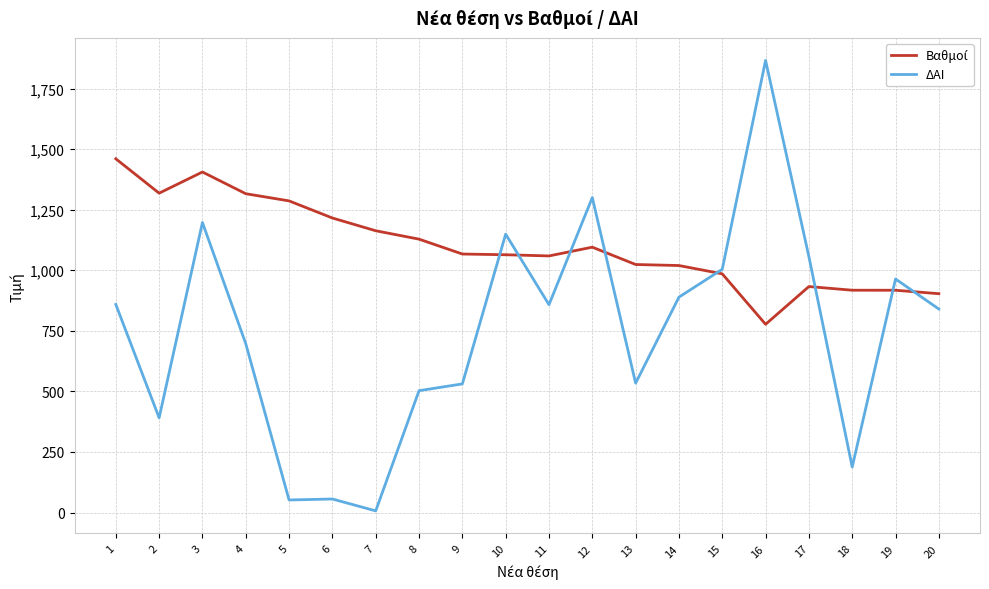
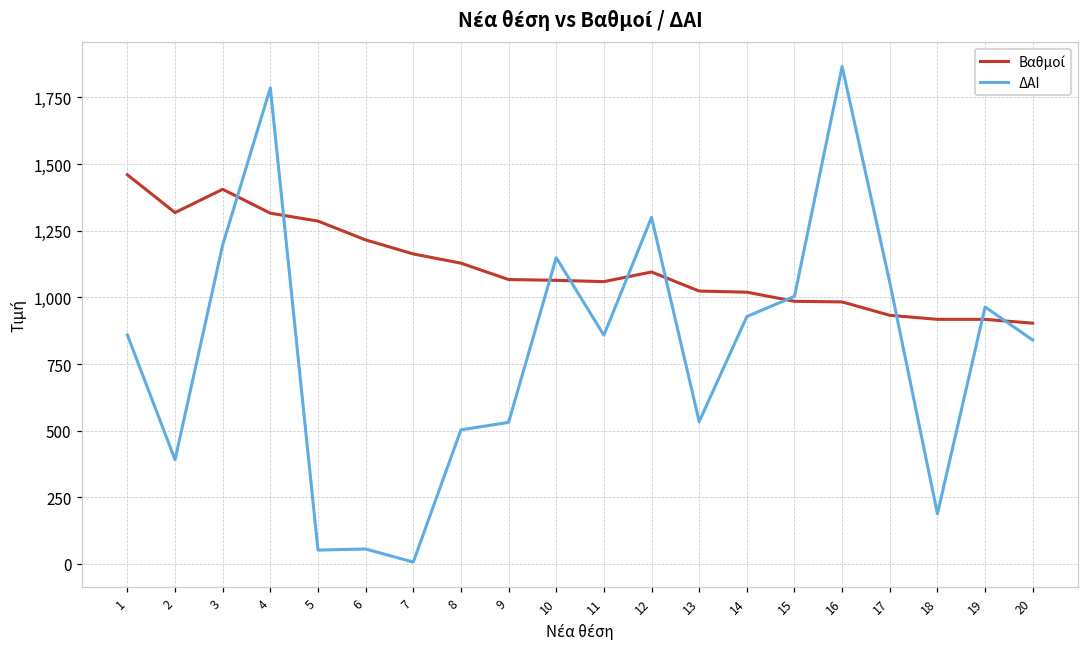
ΔΑΙ, 4: 700 -> 1,790
ΔΑΙ, 14: 890 -> 930
Βαθμοί, 16: 780 -> 980
